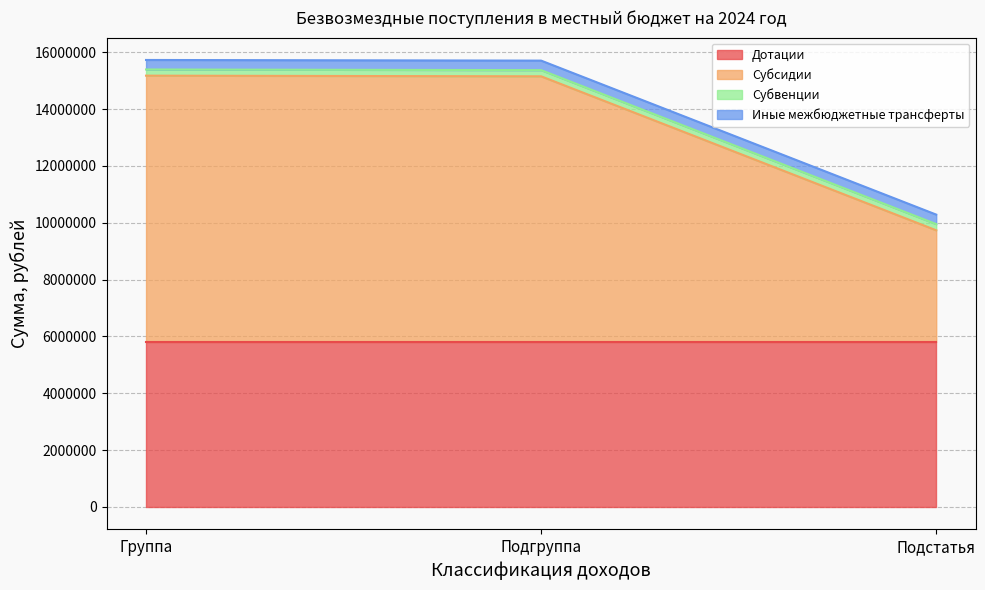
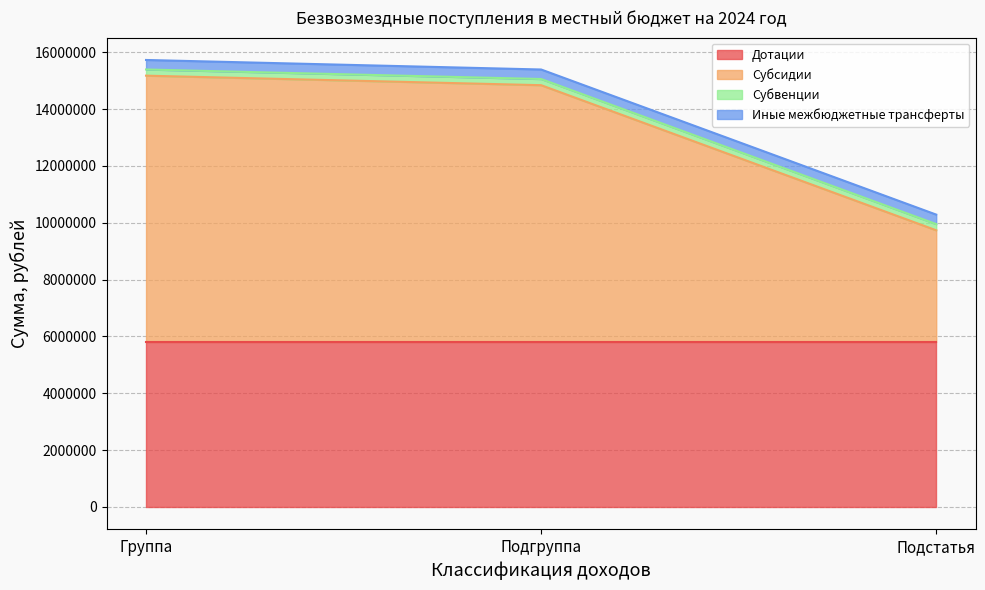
Субсидии, Подгруппа: 9300000 -> 9000000
